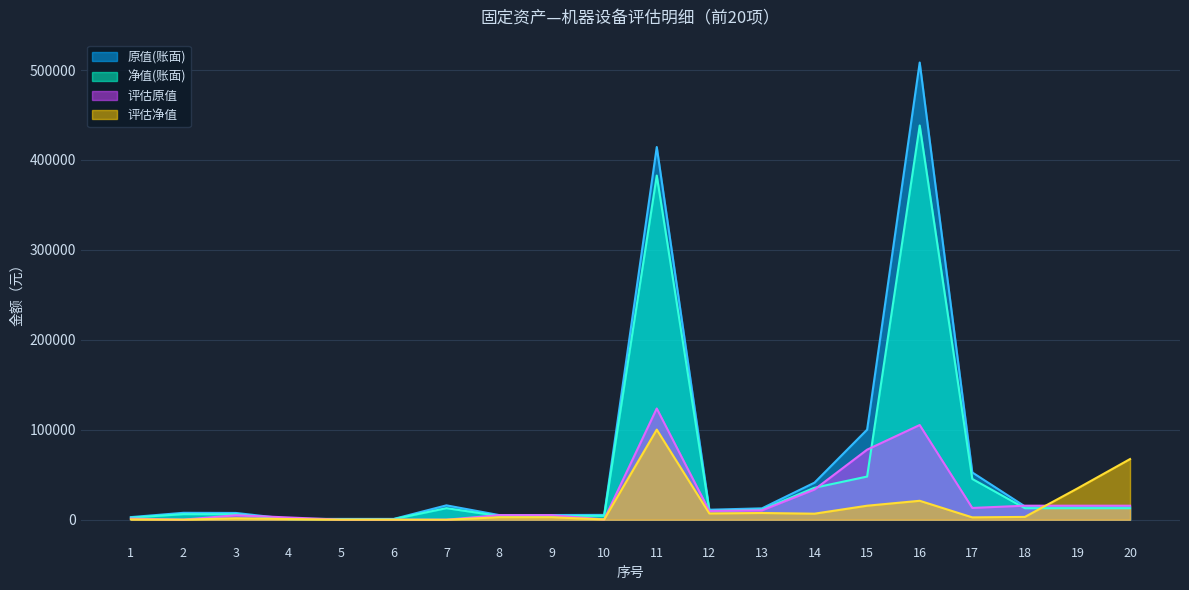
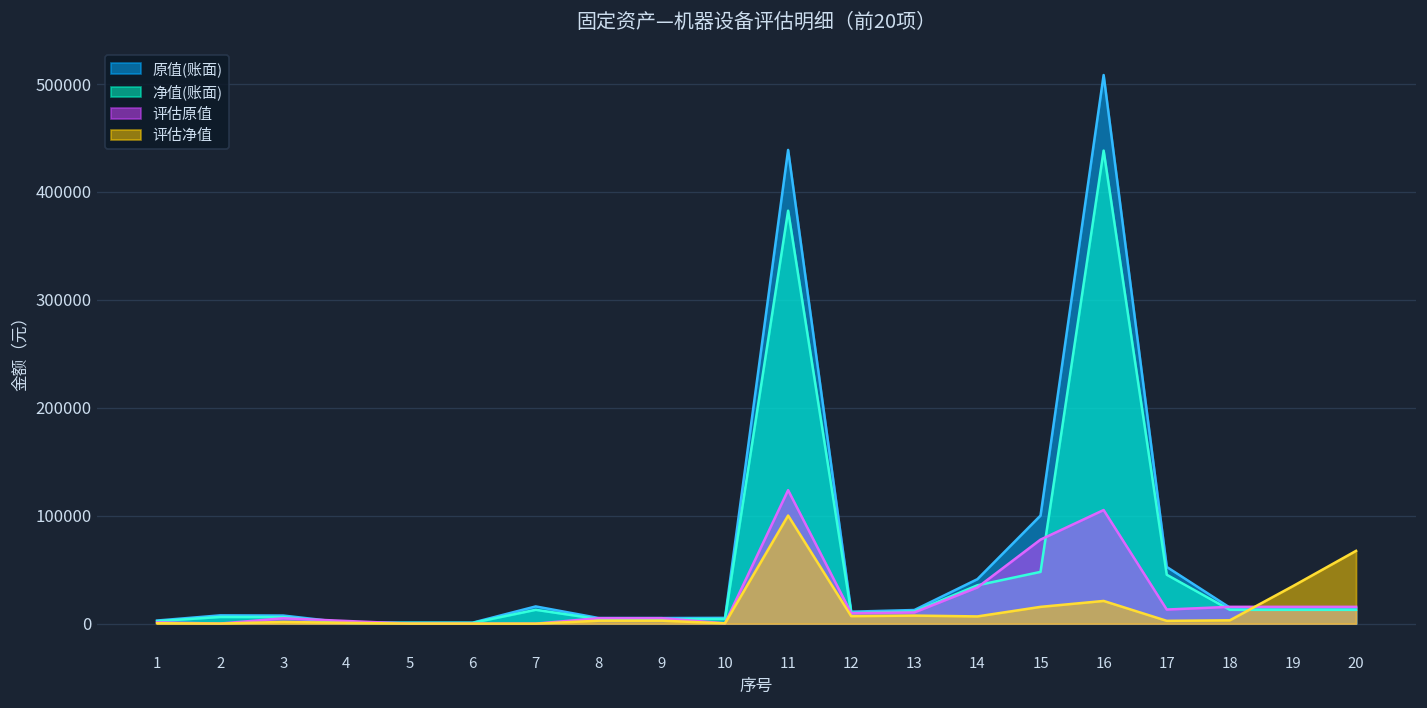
原值(账面), 11: 410000 -> 440000
